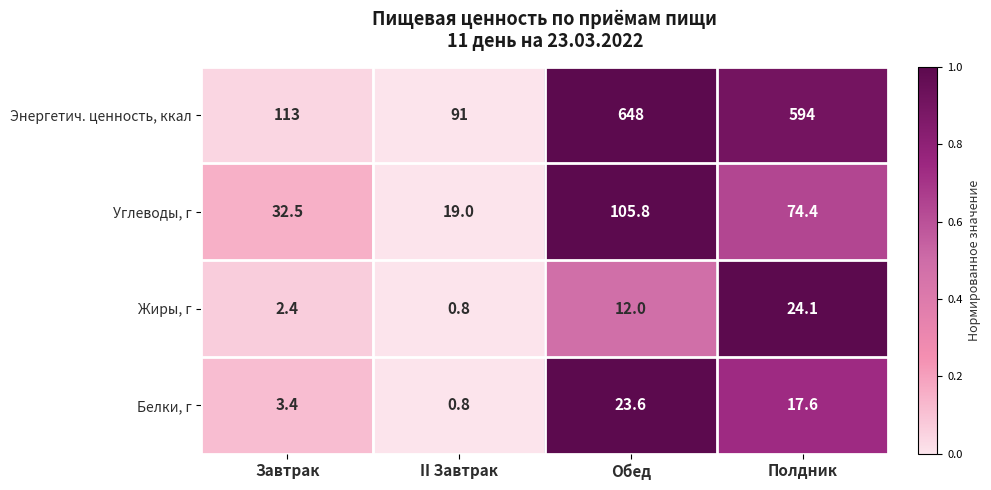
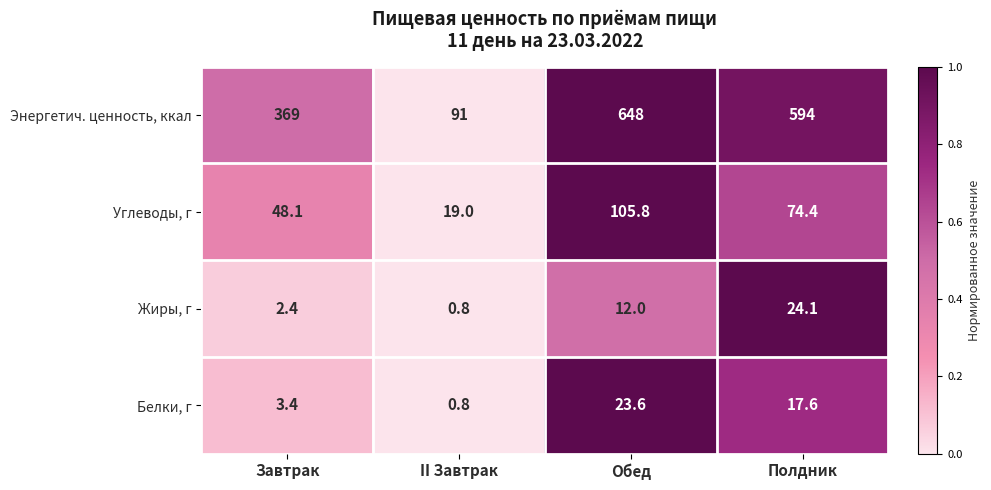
Энергетич. ценность, ккал, Завтрак: 113 -> 369
Углеводы, г, Завтрак: 32.5 -> 48.1
